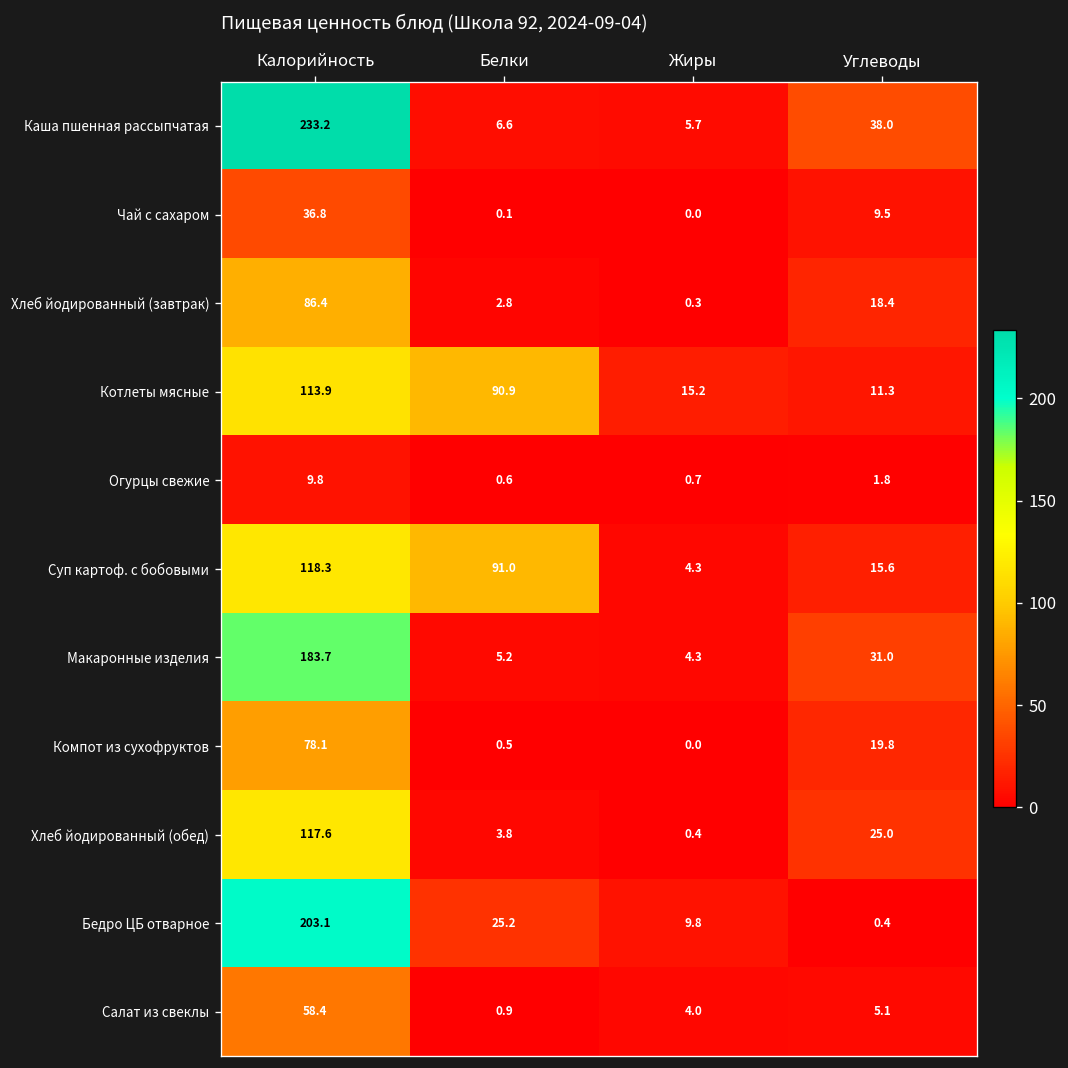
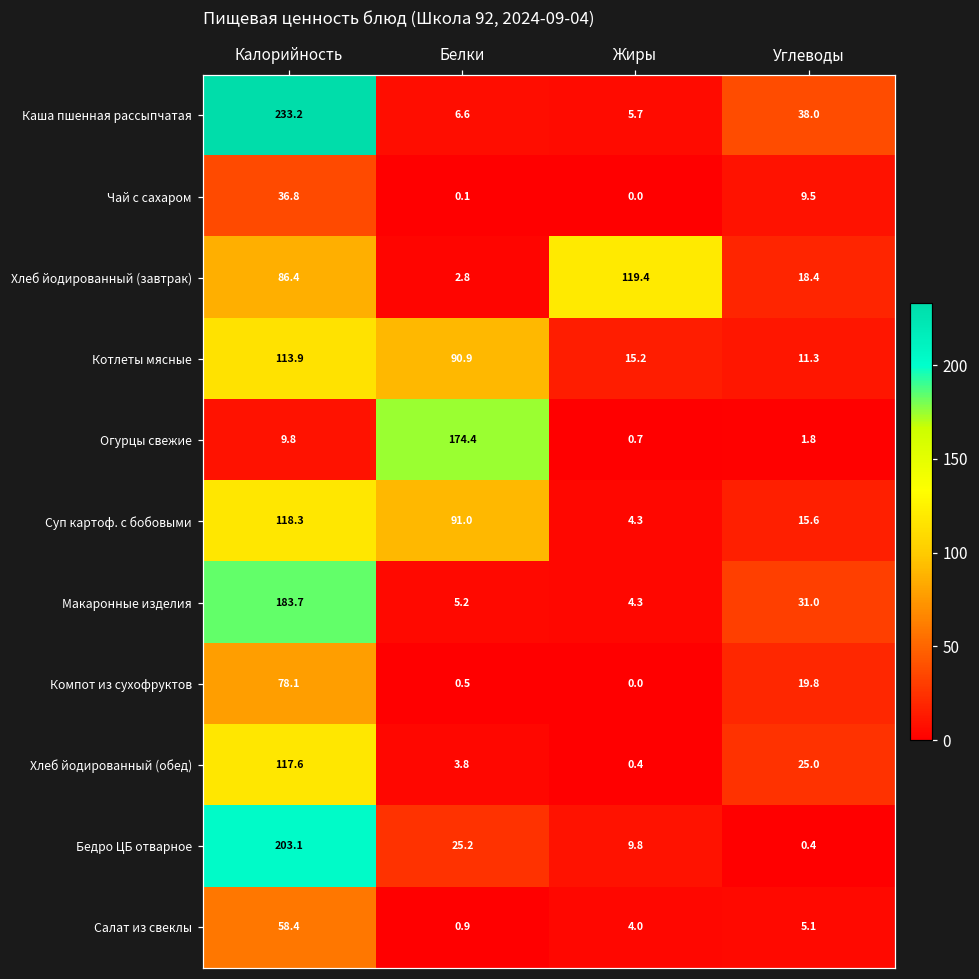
Хлеб йодированный (завтрак), Жиры: 0.3 -> 119.4
Огурцы свежие, Белки: 0.6 -> 174.4
